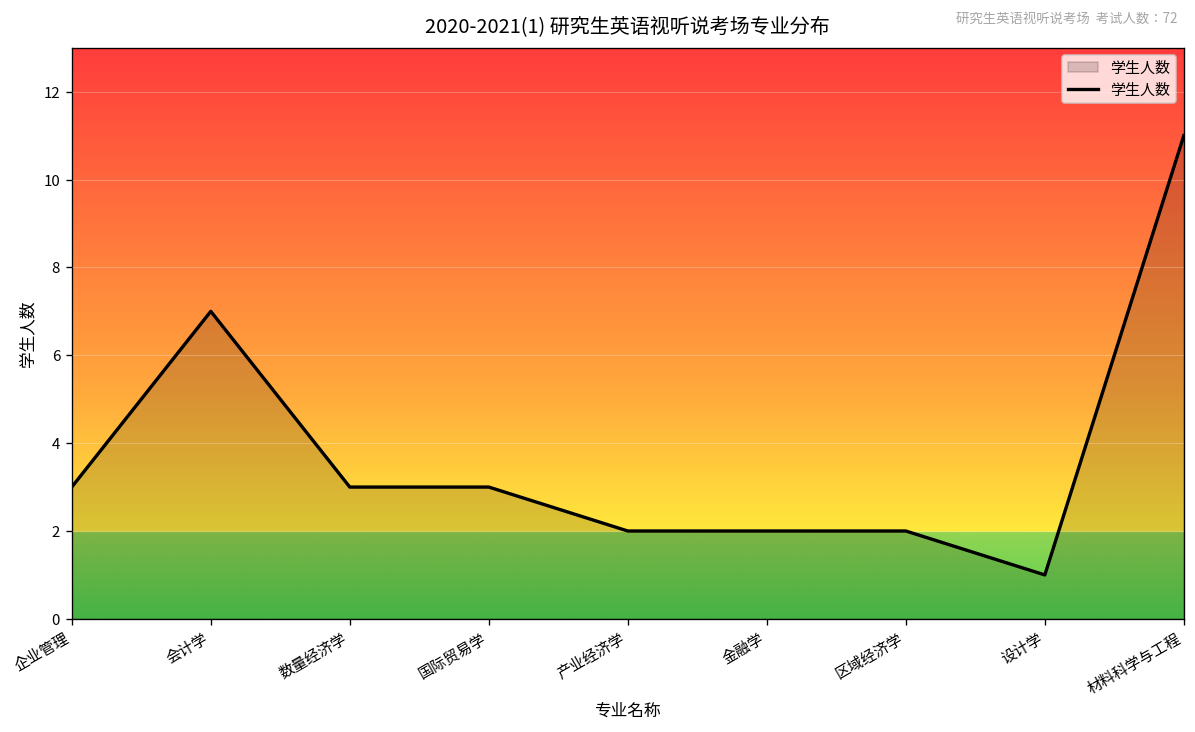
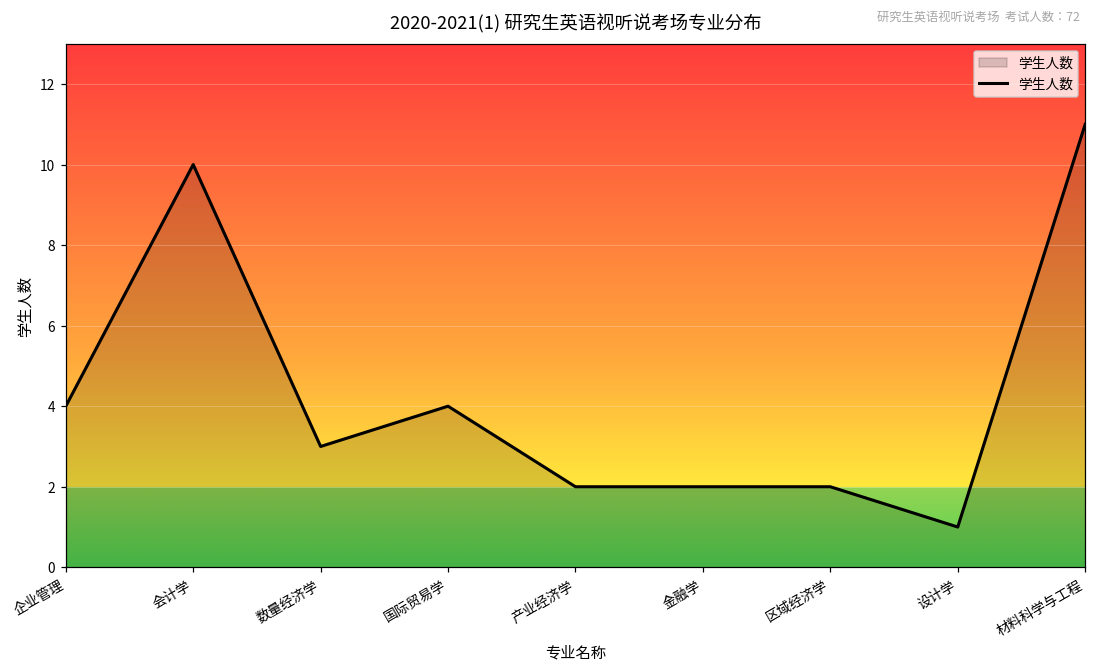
企业管理: 3 -> 4
会计学: 7 -> 10
国际贸易学: 3 -> 4
